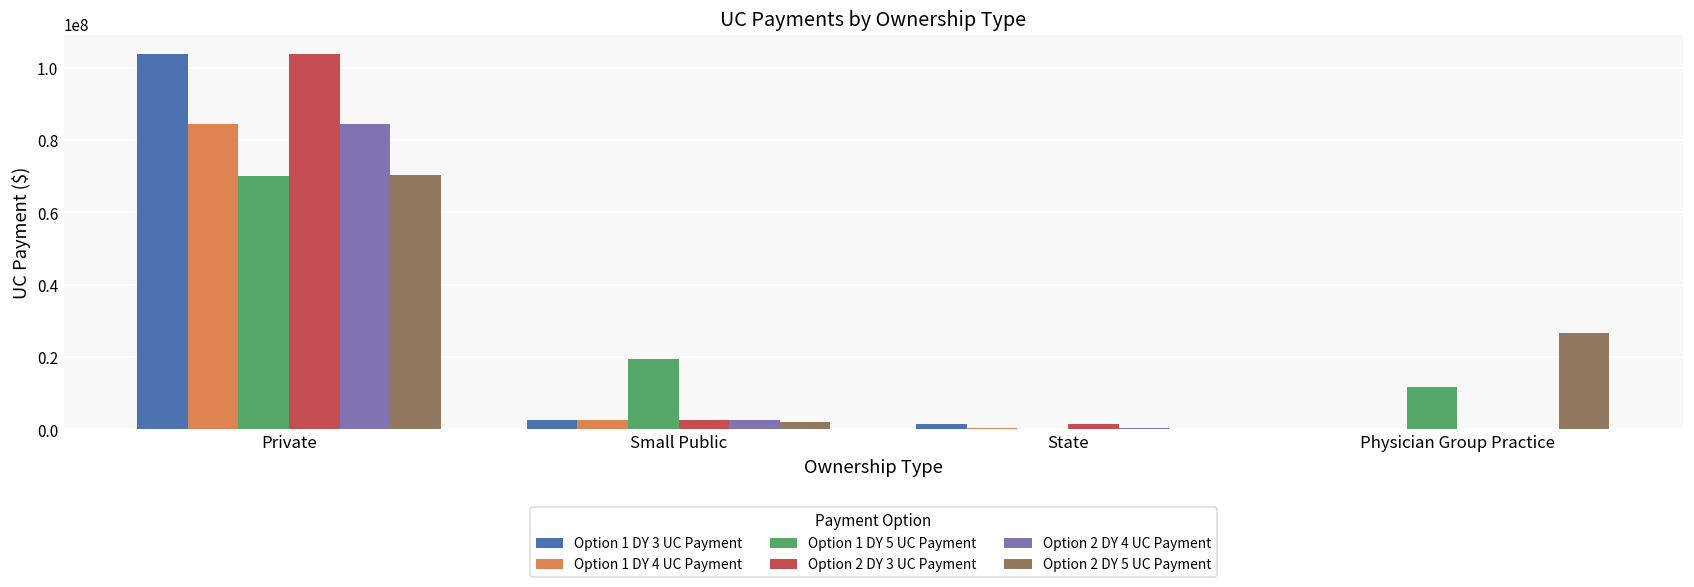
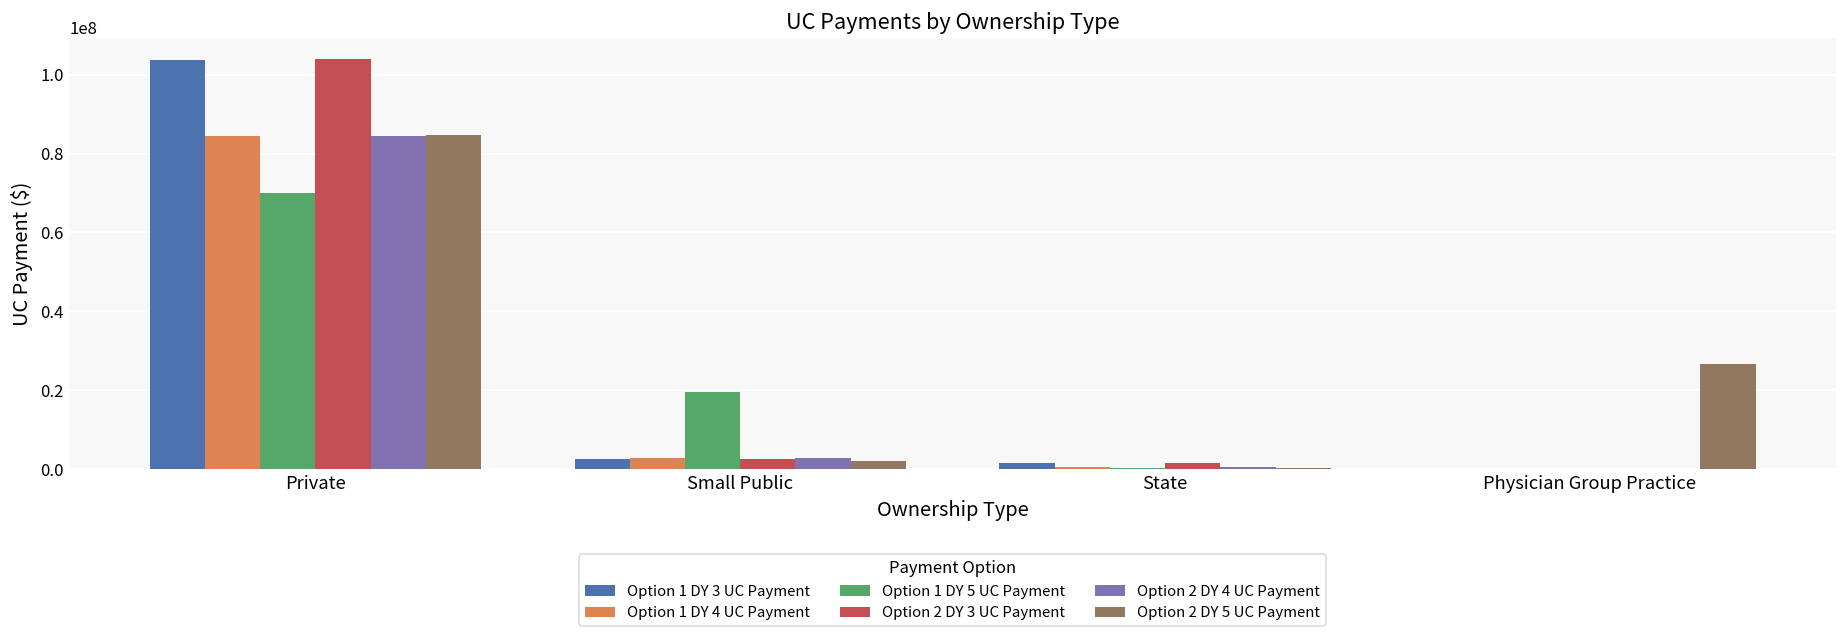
Option 2 DY 5 UC Payment, Private: 70000000 -> 85000000
Option 1 DY 5 UC Payment, Physician Group Practice: 12000000 -> 0
